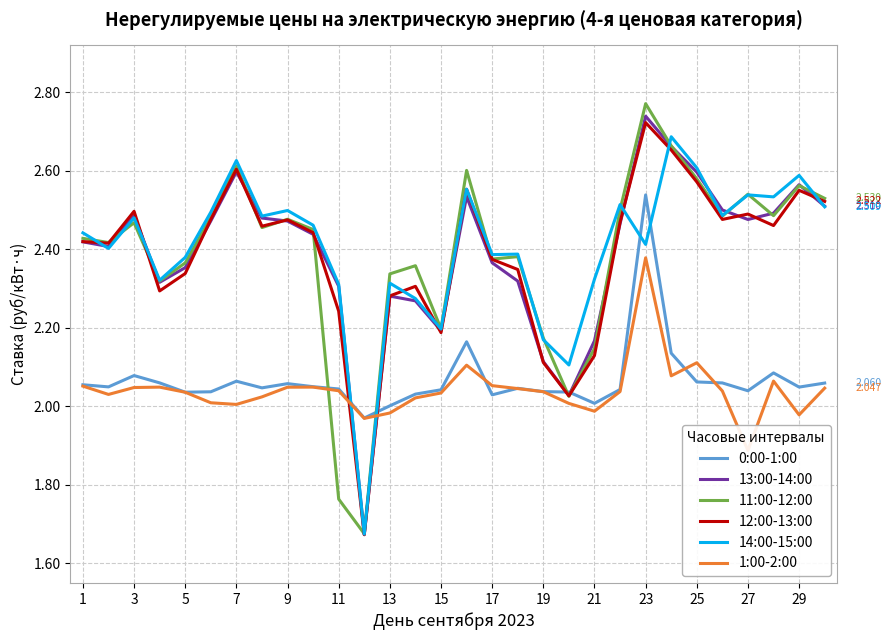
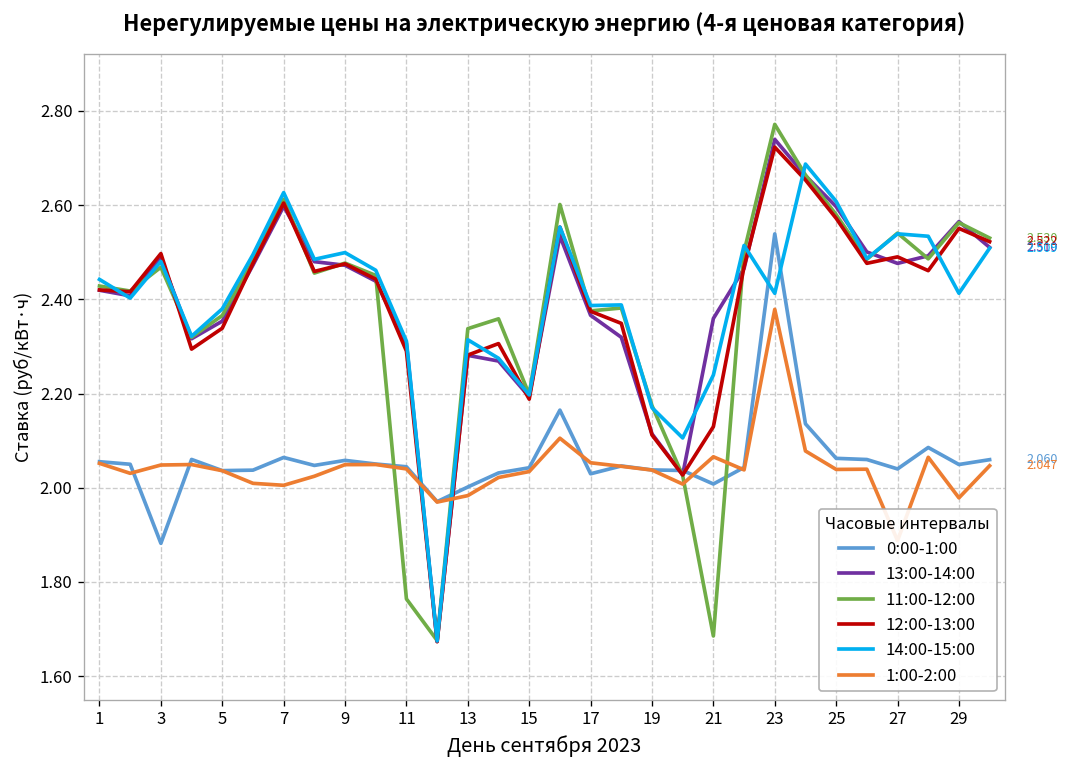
0:00-1:00, 3: 2.08 -> 1.88
12:00-13:00, 11: 2.24 -> 2.29
13:00-14:00, 21: 2.17 -> 2.36
11:00-12:00, 21: 2.15 -> 1.69
14:00-15:00, 21: 2.32 -> 2.24
1:00-2:00, 21: 1.99 -> 2.07
1:00-2:00, 25: 2.11 -> 2.04
14:00-15:00, 29: 2.59 -> 2.41
